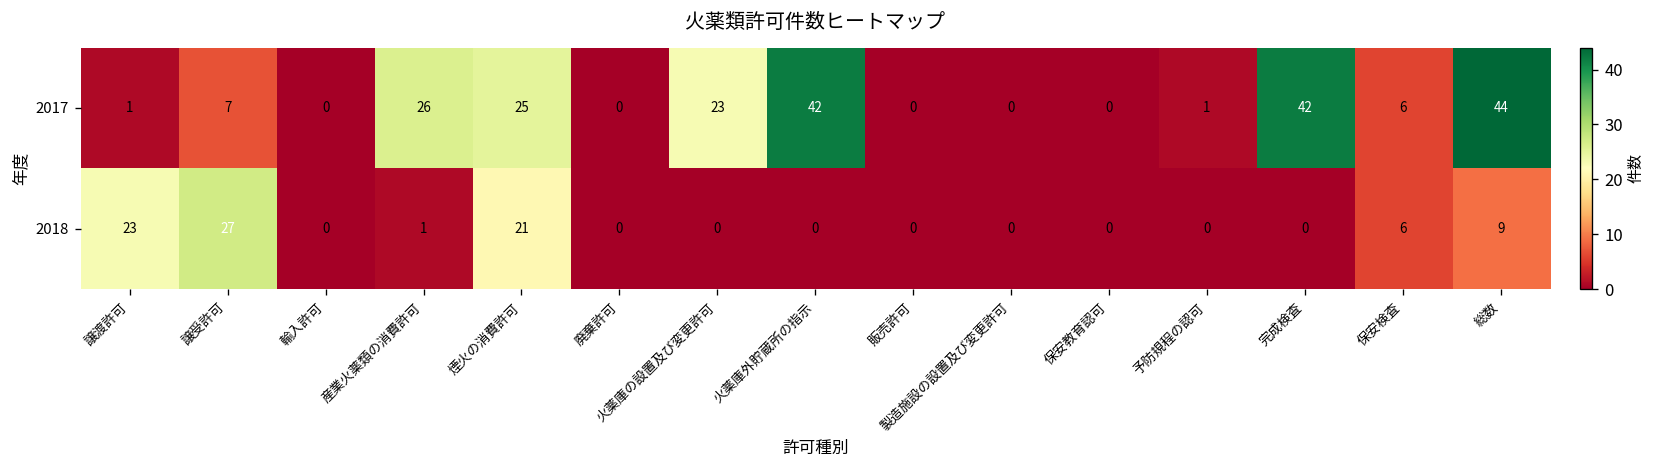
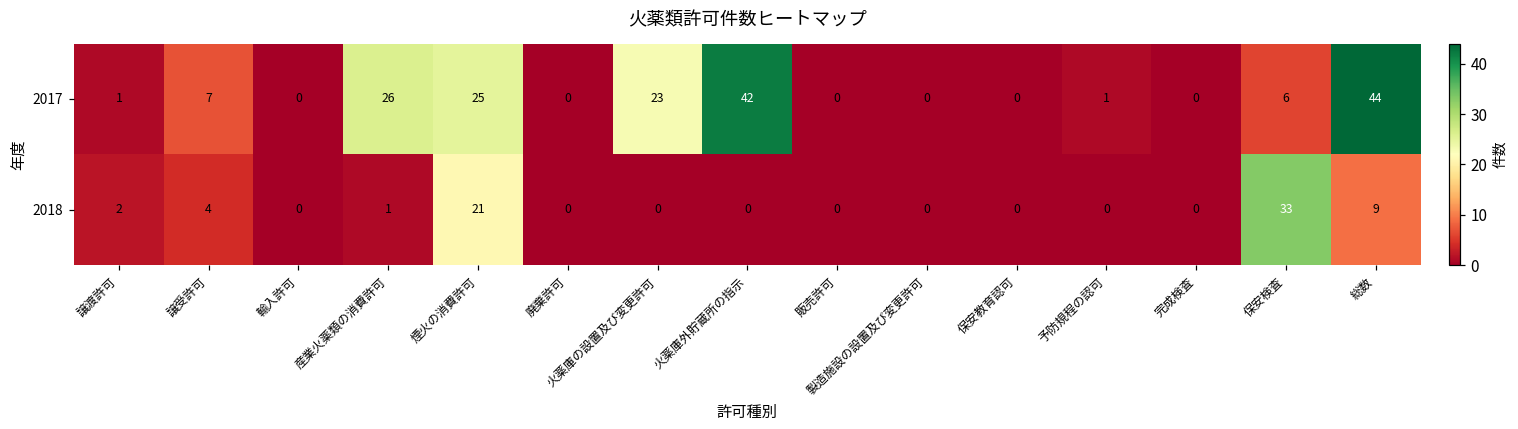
2017, 完成検査: 42 -> 0
2018, 譲渡許可: 23 -> 2
2018, 譲受許可: 27 -> 4
2018, 保安検査: 6 -> 33
